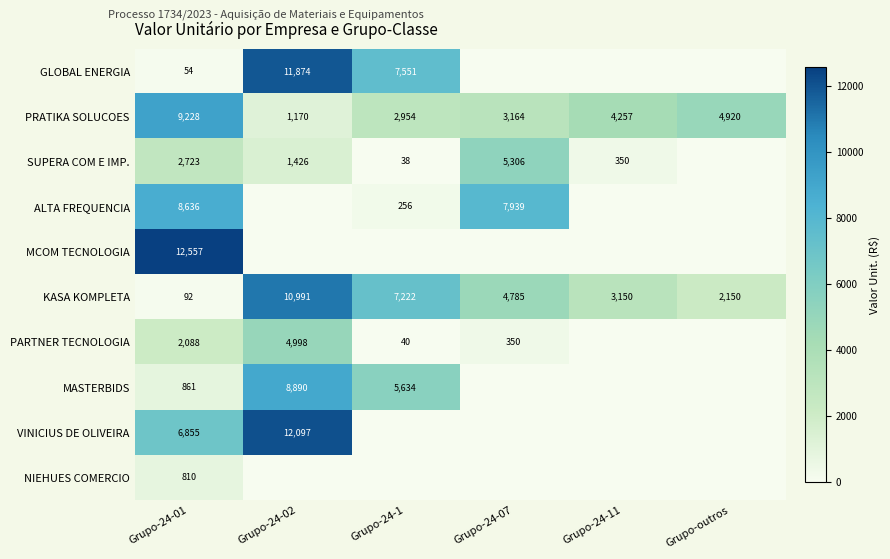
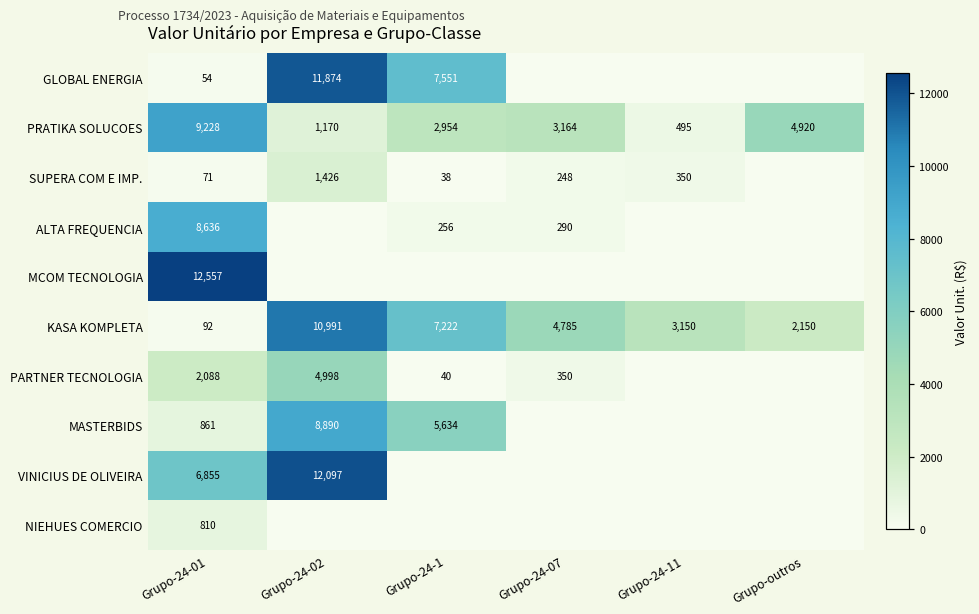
PRATIKA SOLUCOES, Grupo-24-11: 4,257 -> 495
SUPERA COM E IMP., Grupo-24-01: 2,723 -> 71
SUPERA COM E IMP., Grupo-24-07: 5,306 -> 248
ALTA FREQUENCIA, Grupo-24-07: 7,939 -> 290
